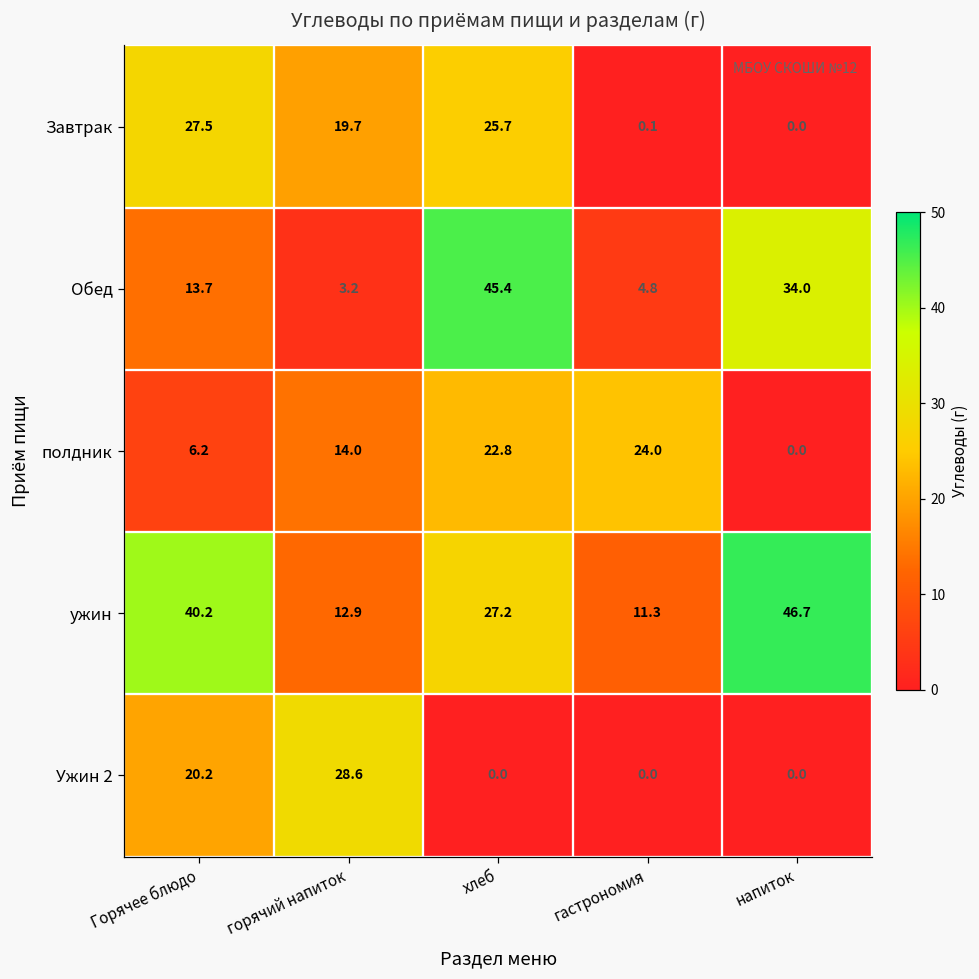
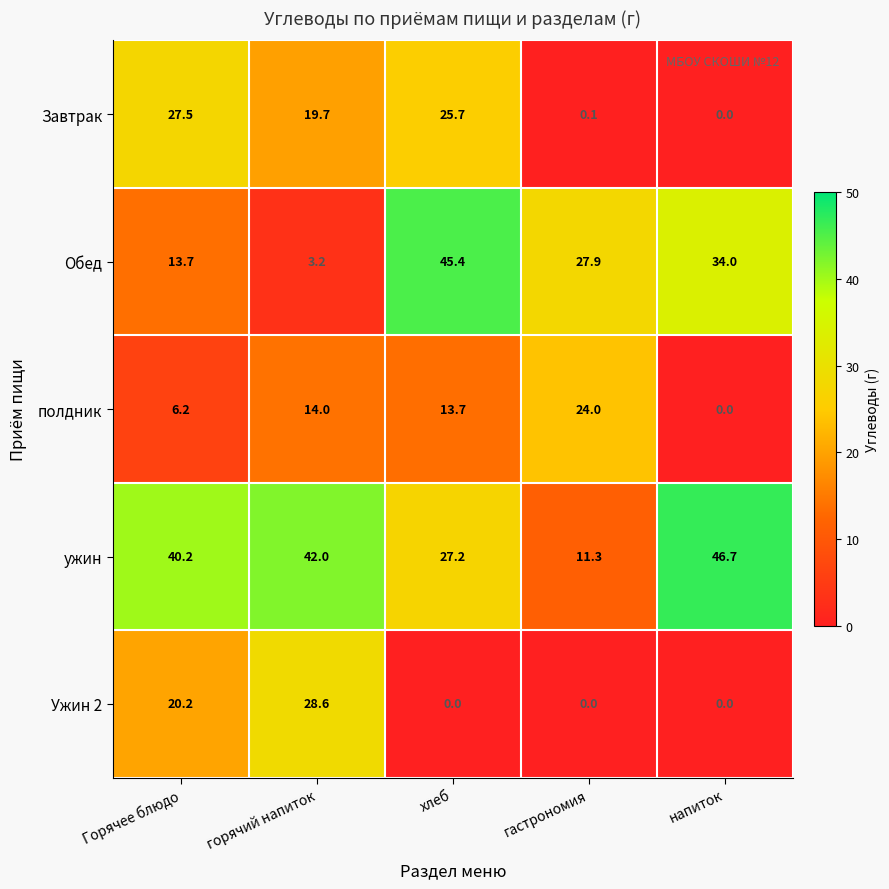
Обед, гастрономия: 4.8 -> 27.9
полдник, хлеб: 22.8 -> 13.7
ужин, горячий напиток: 12.9 -> 42.0
